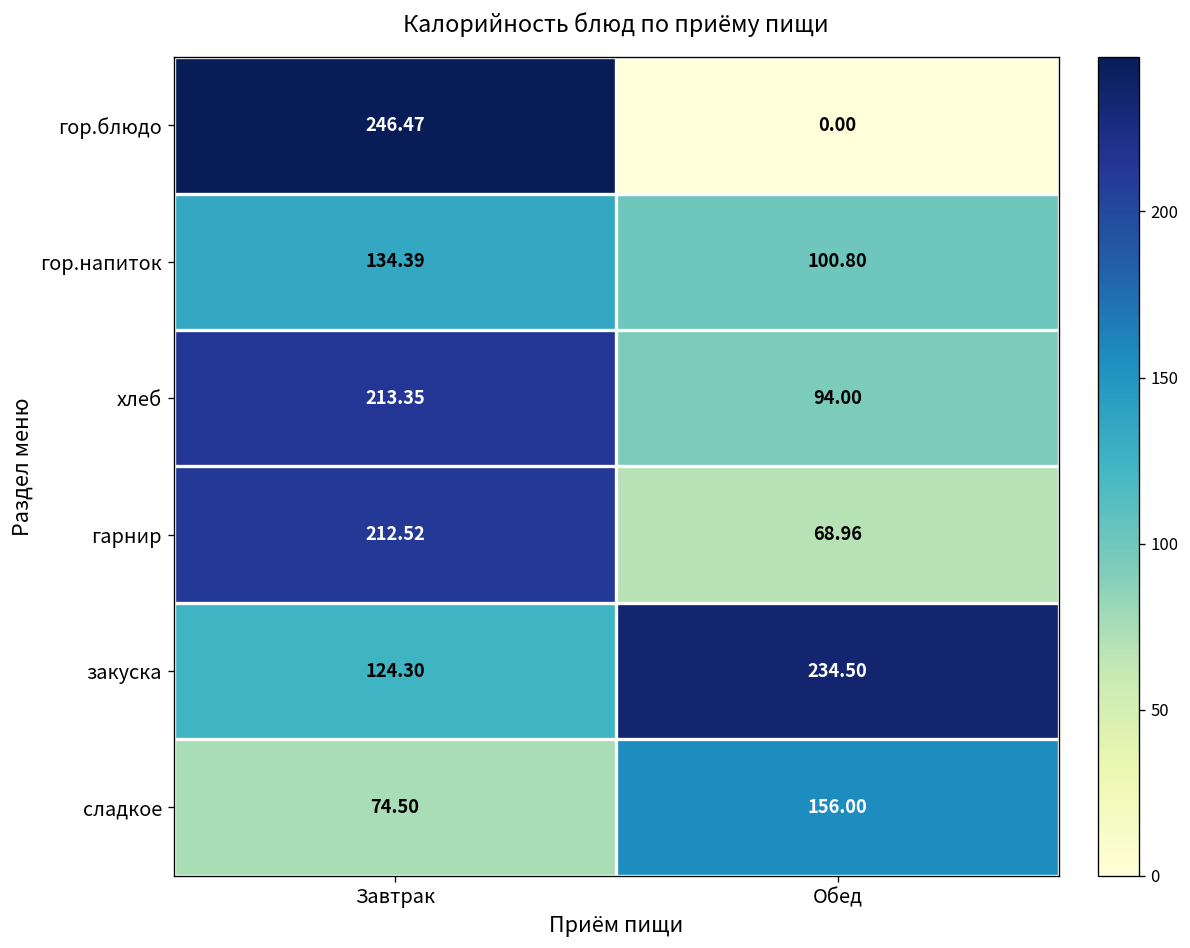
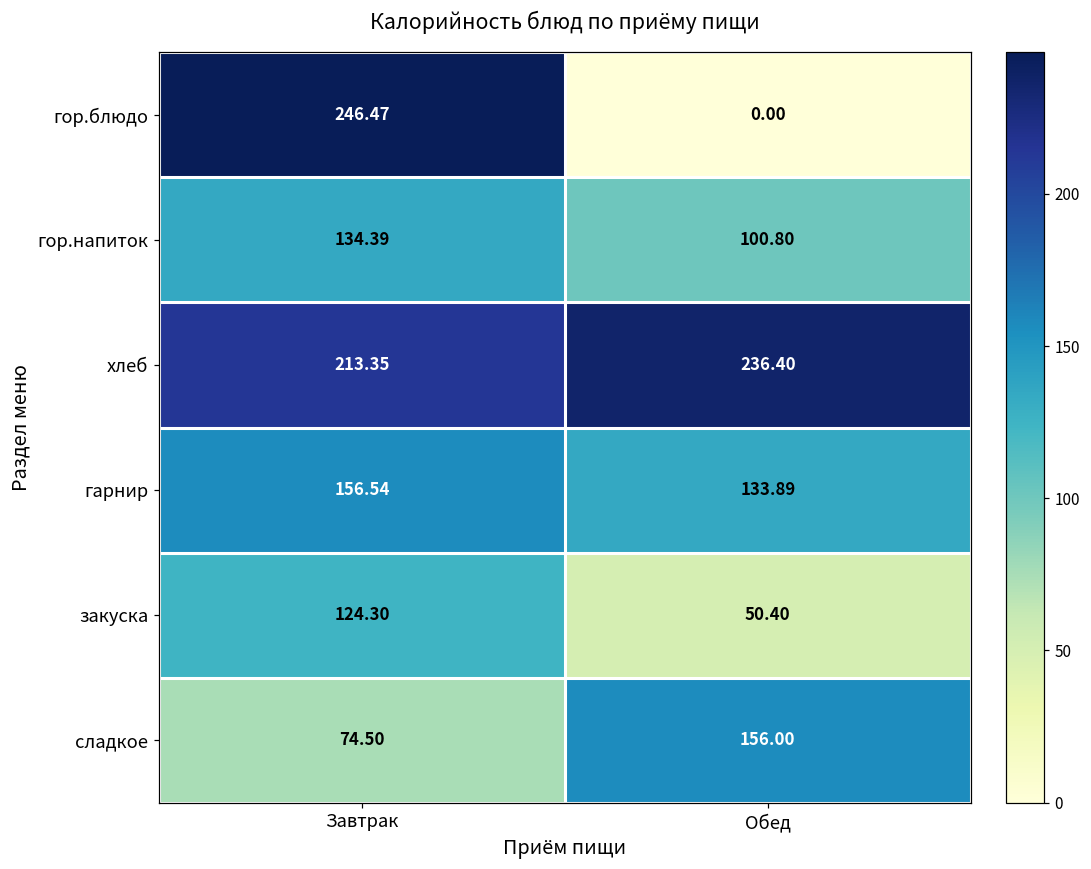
хлеб, Обед: 94.00 -> 236.40
гарнир, Завтрак: 212.52 -> 156.54
гарнир, Обед: 68.96 -> 133.89
закуска, Обед: 234.50 -> 50.40
